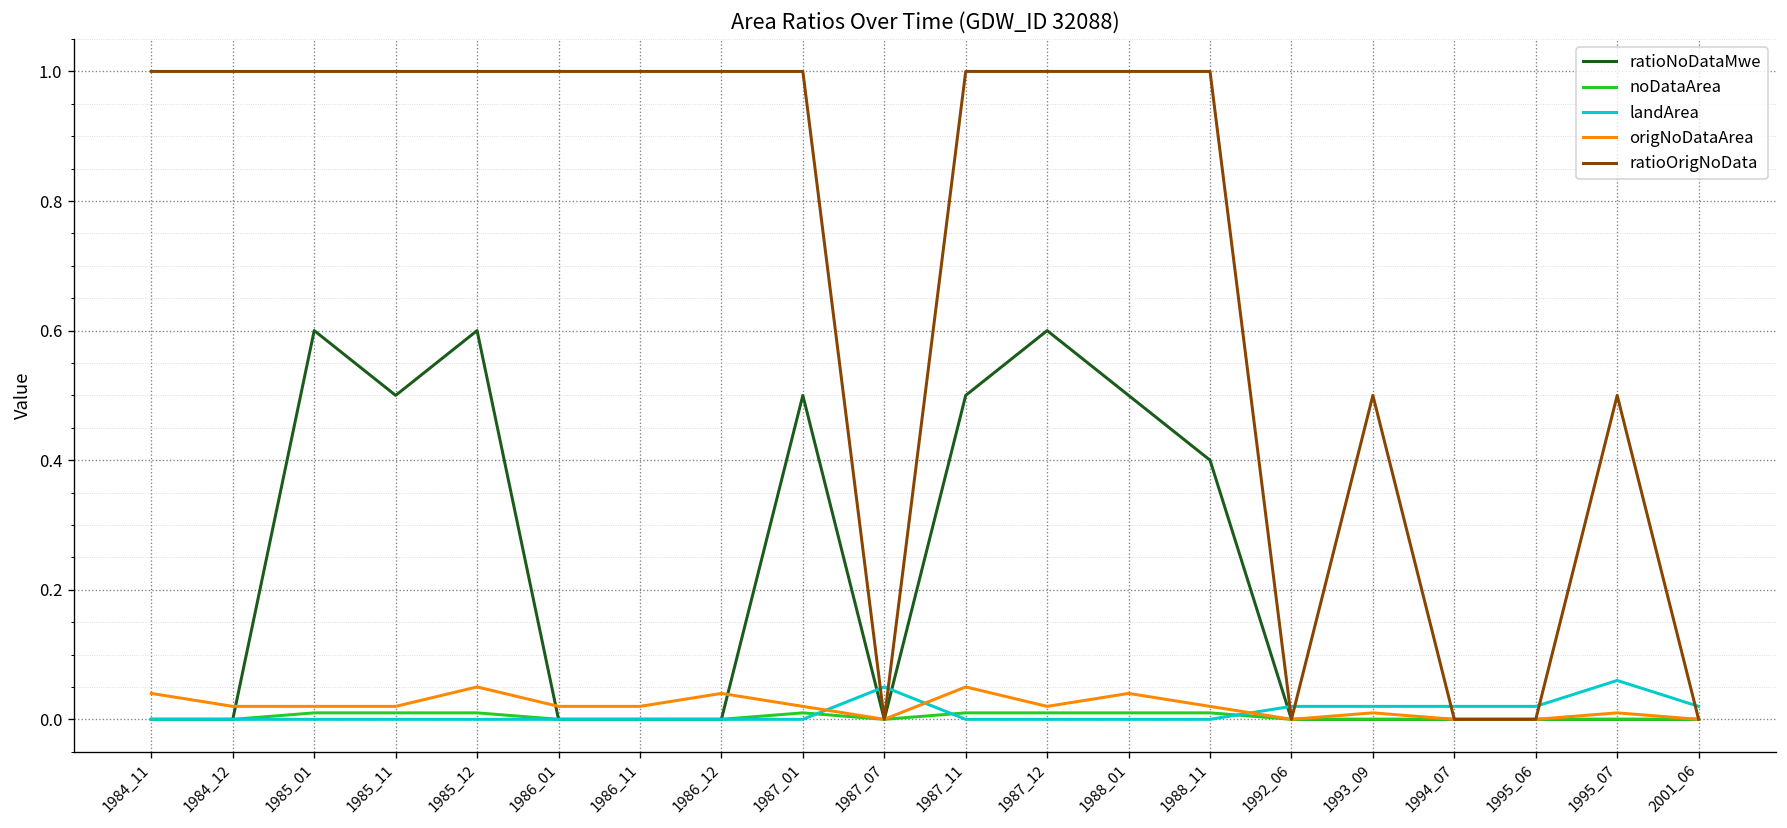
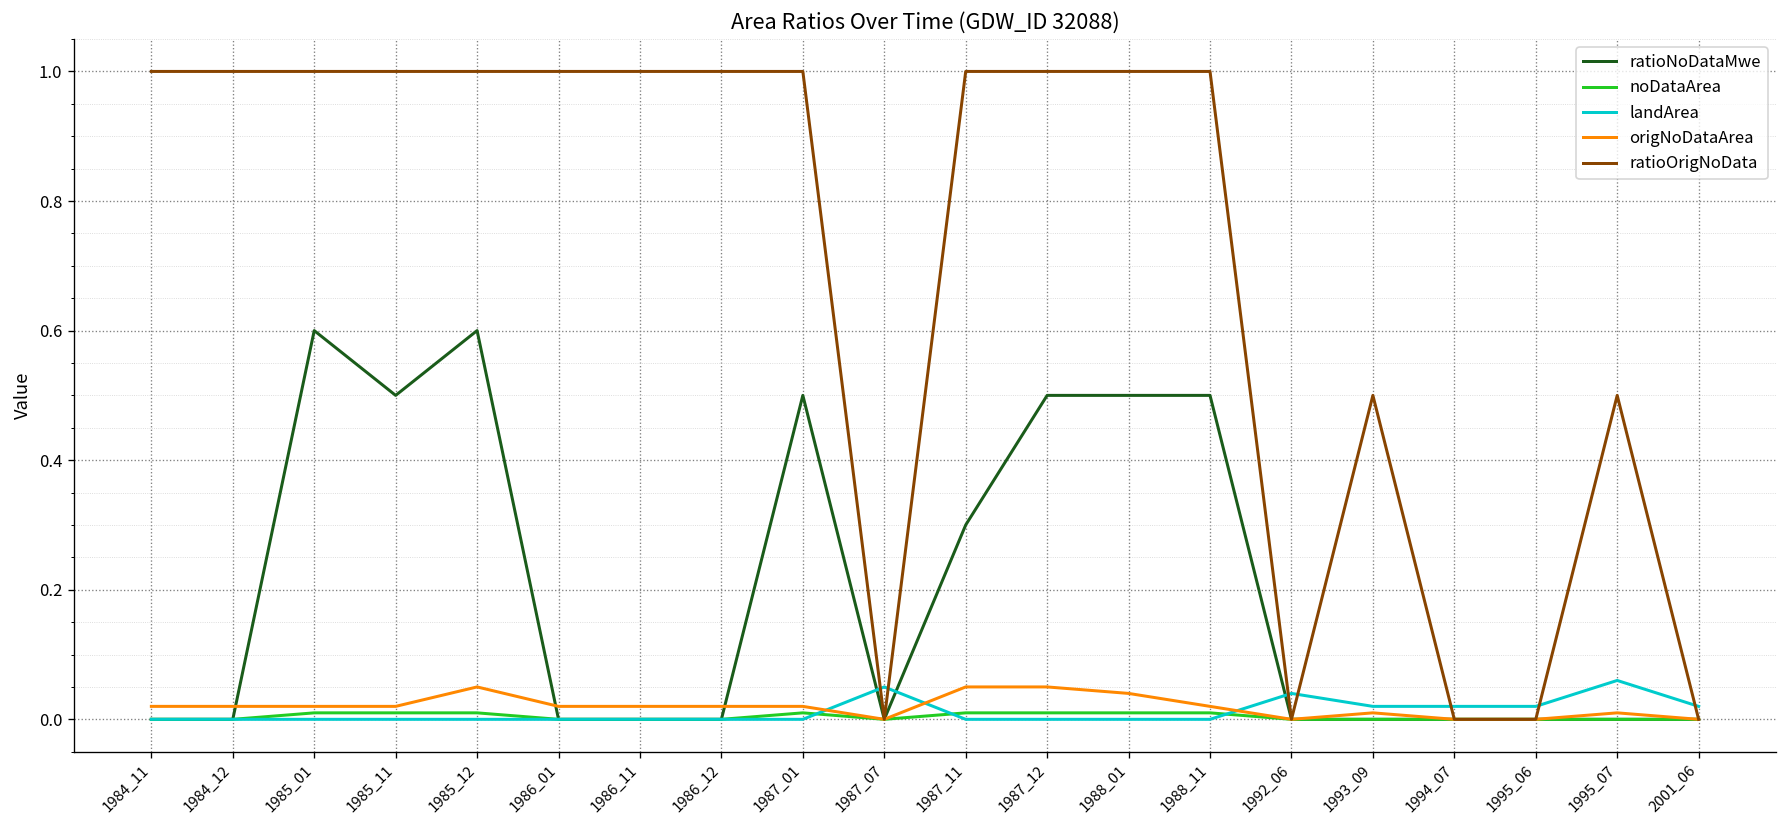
origNoDataArea, 1984_11: 0.04 -> 0.02
origNoDataArea, 1986_12: 0.04 -> 0.02
ratioNoDataMwe, 1987_11: 0.5 -> 0.3
ratioNoDataMwe, 1987_12: 0.6 -> 0.5
origNoDataArea, 1987_12: 0.02 -> 0.05
ratioNoDataMwe, 1988_11: 0.4 -> 0.5
landArea, 1992_06: 0.02 -> 0.04
